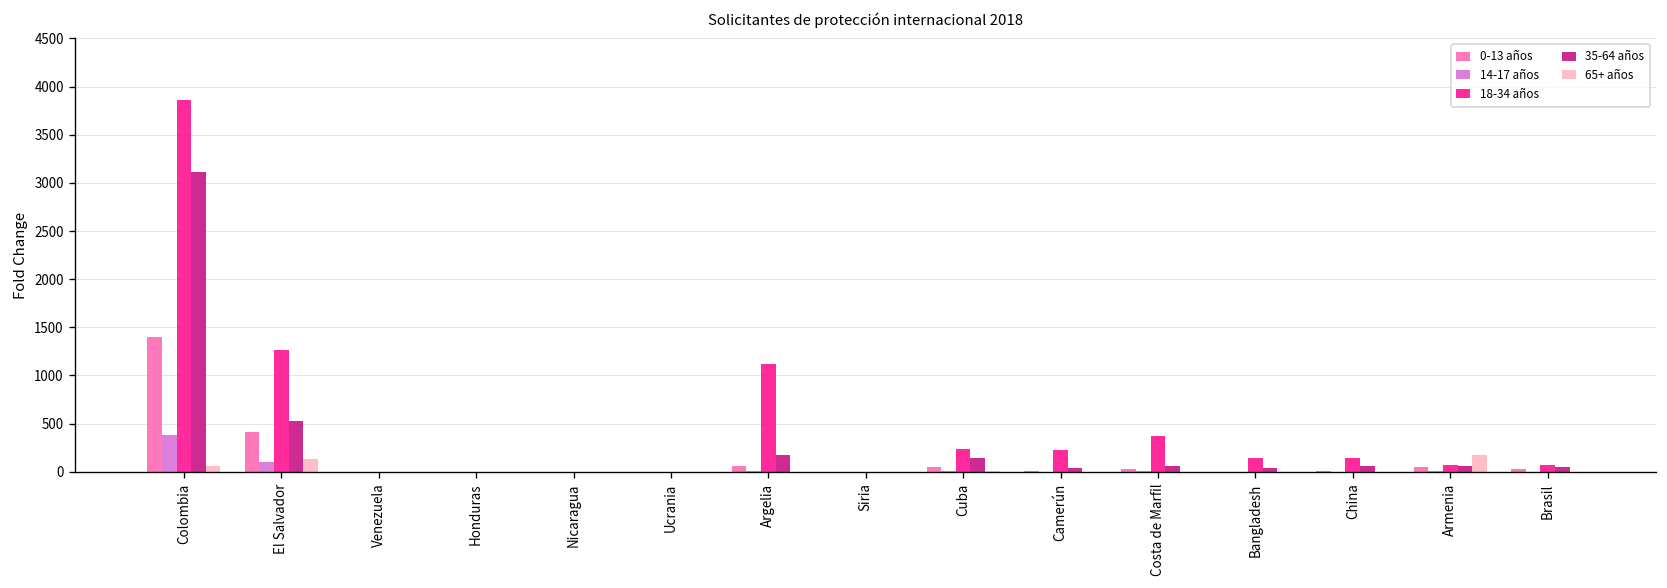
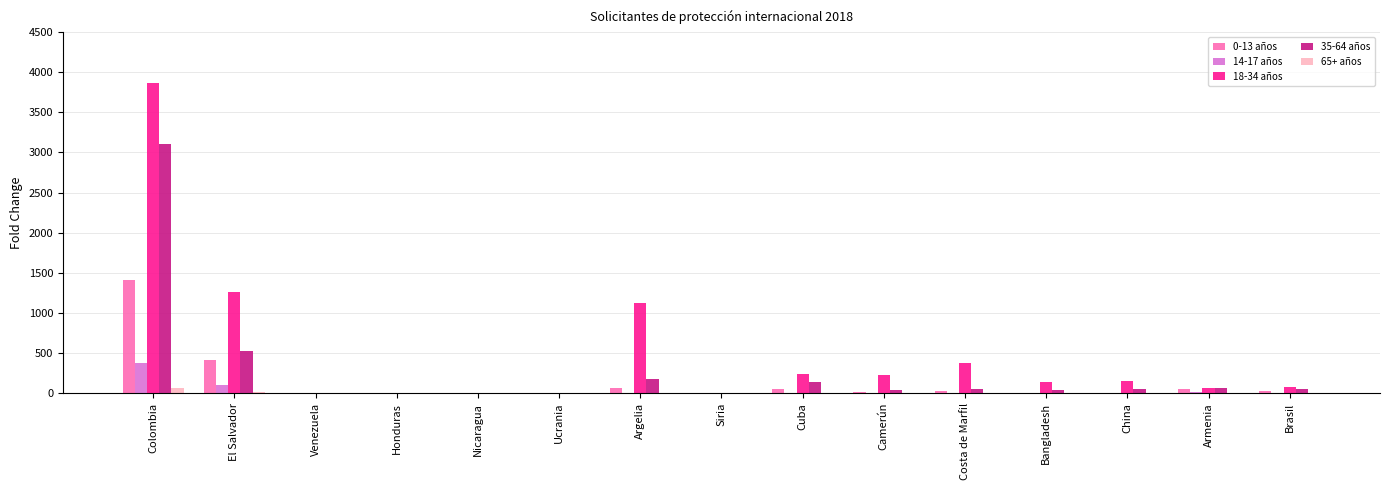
65+ años, El Salvador: 100 -> 0
65+ años, Armenia: 200 -> 0
